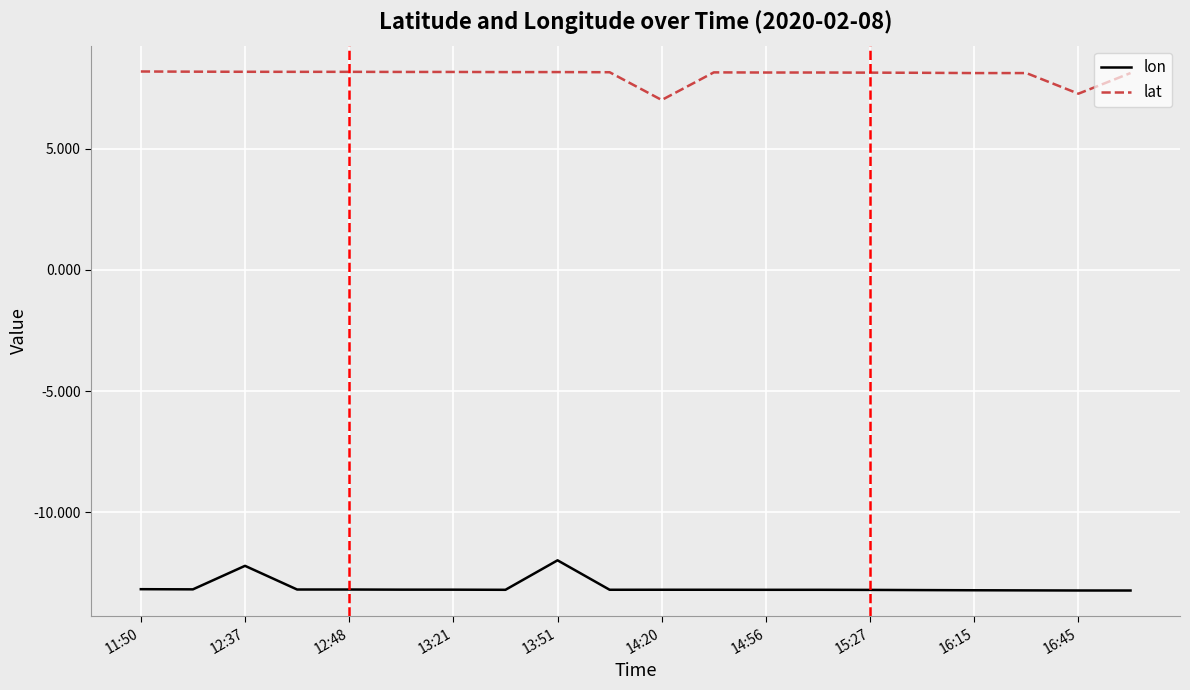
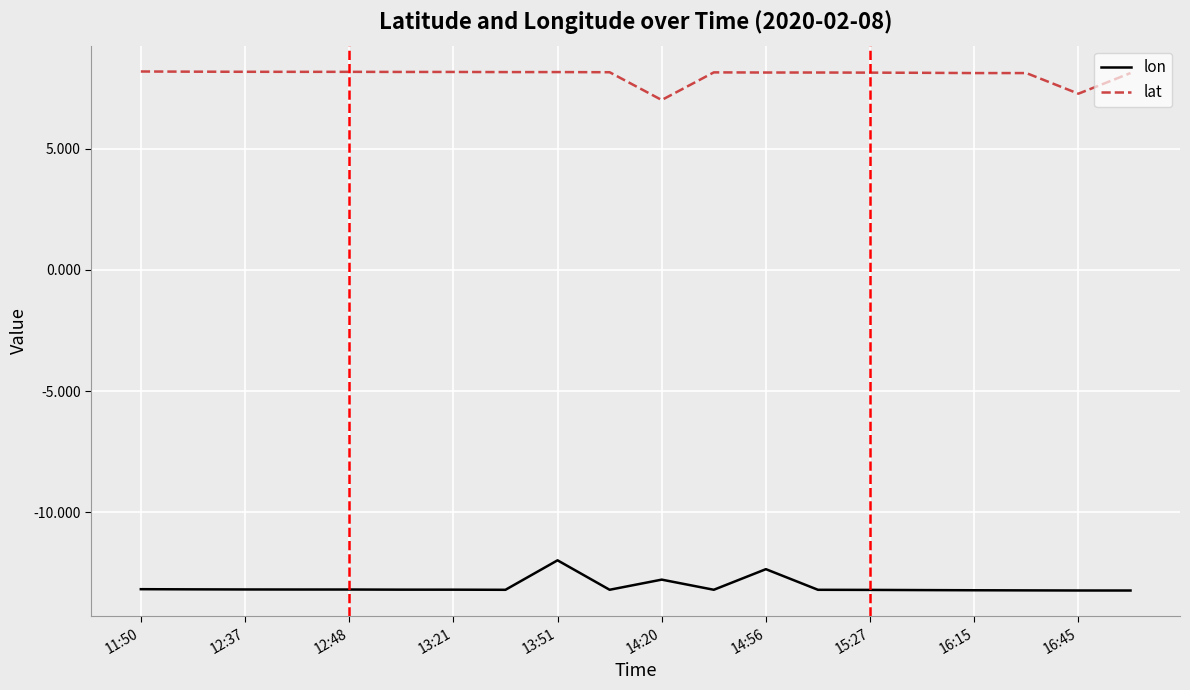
lon, 12:37: -12.2 -> -13.2
lon, 14:20: -13.2 -> -12.8
lon, 14:56: -13.2 -> -12.3
